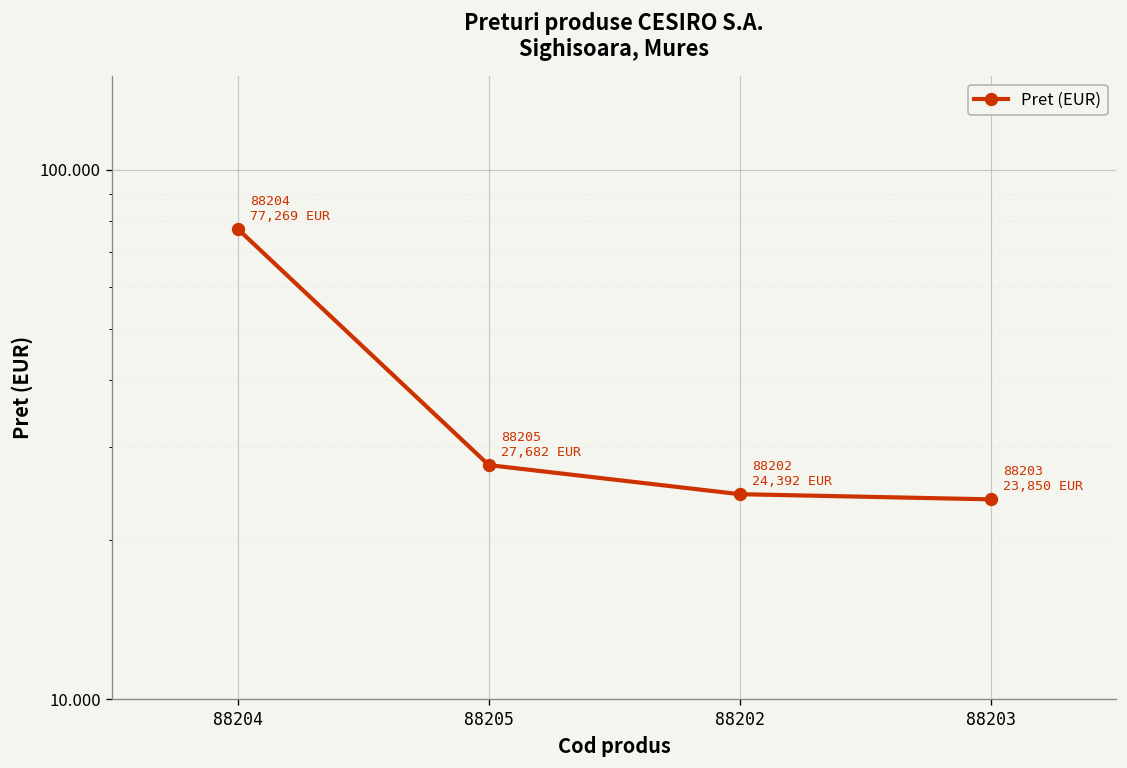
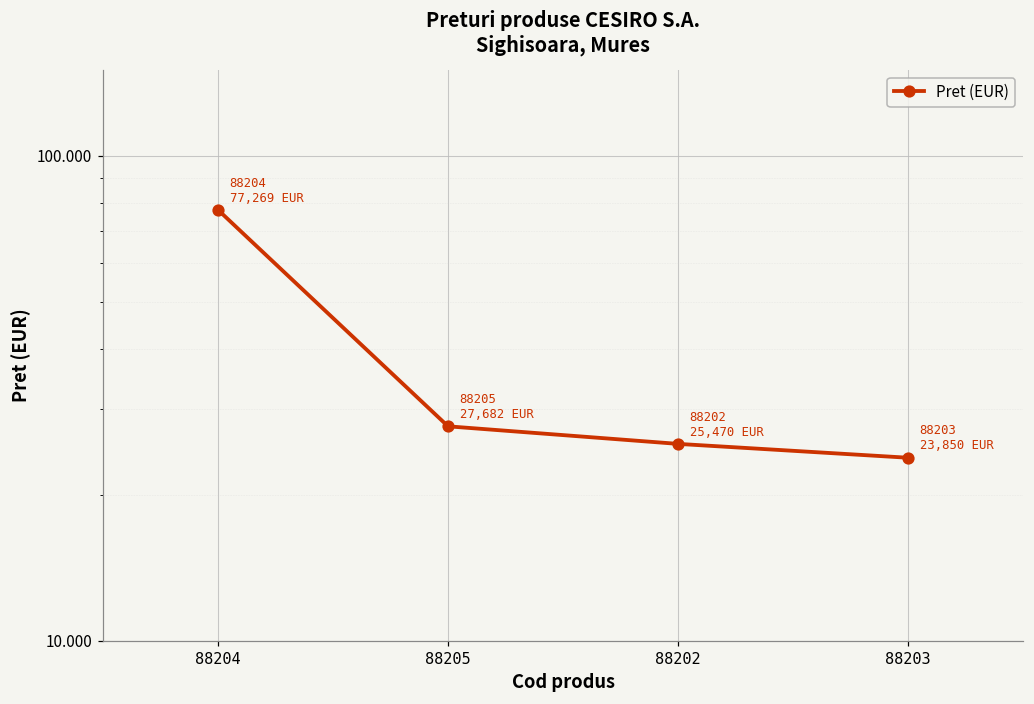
88202: 24,392 -> 25,470
